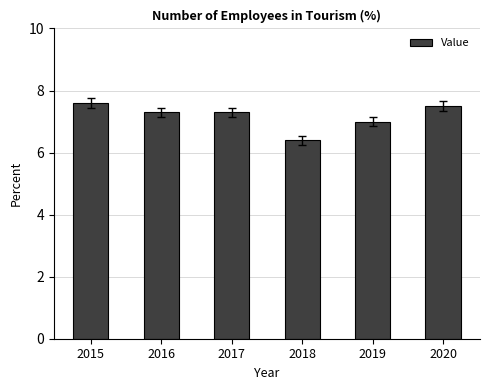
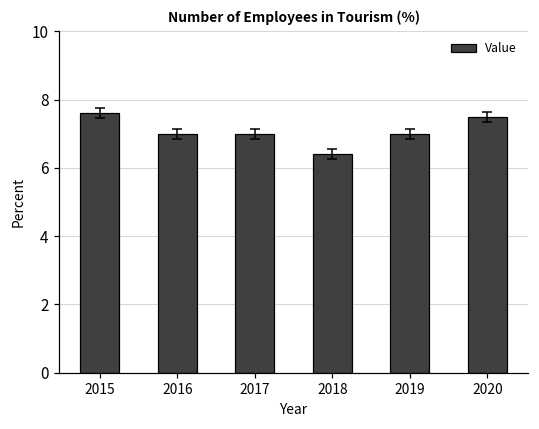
Value, 2016: 7.3 -> 7.0
Value, 2017: 7.3 -> 7.0
